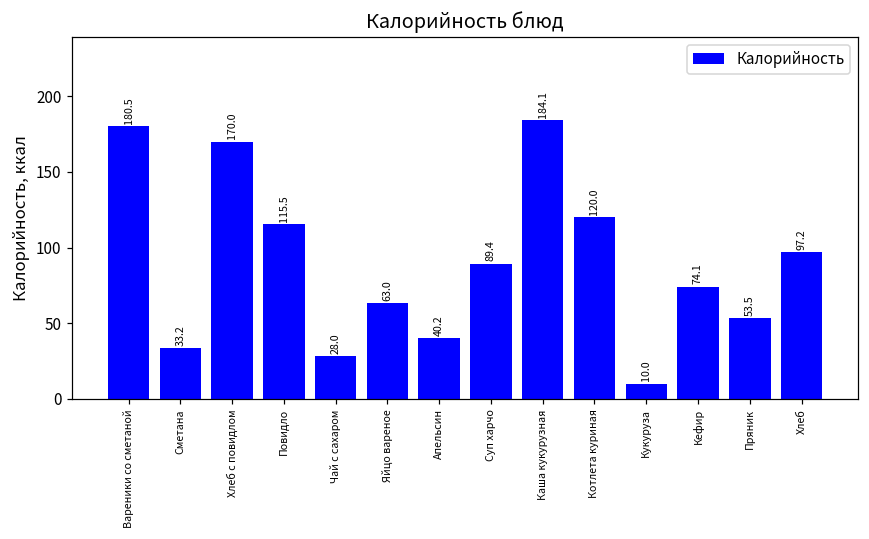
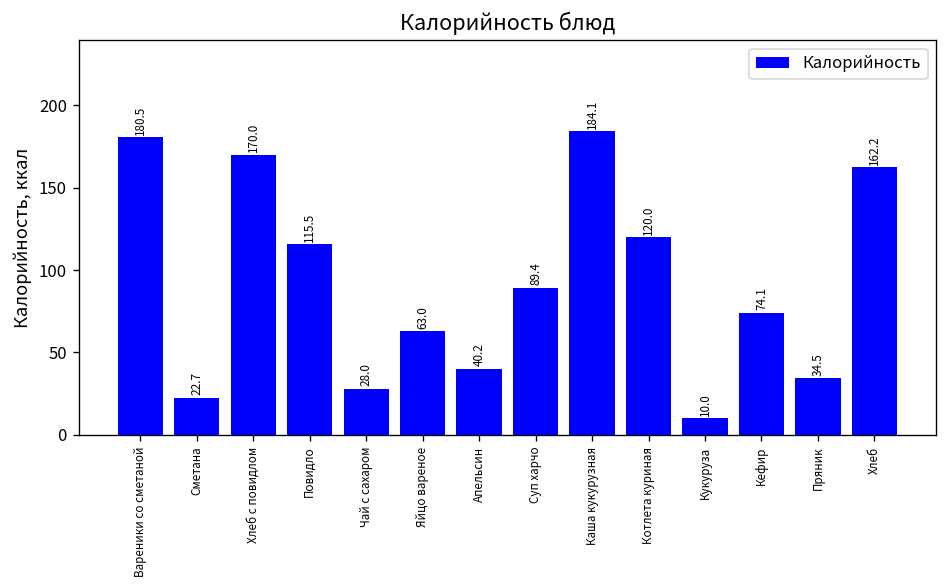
Сметана: 33.2 -> 22.7
Пряник: 53.5 -> 34.5
Хлеб: 97.2 -> 162.2
